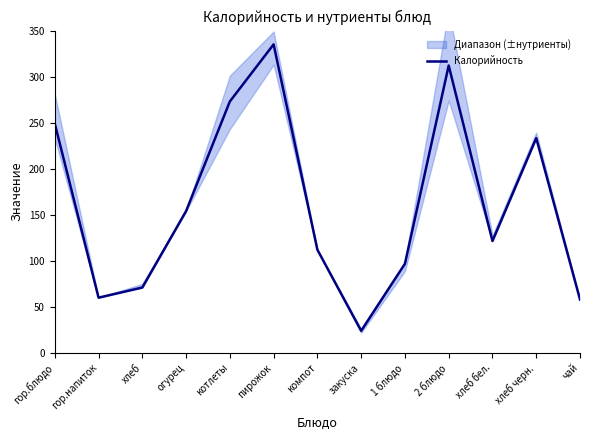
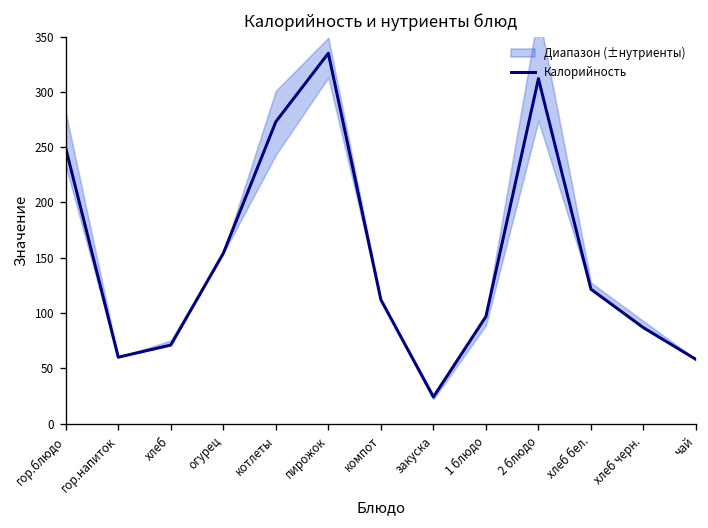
Калорийность, хлеб черн.: 230 -> 90
